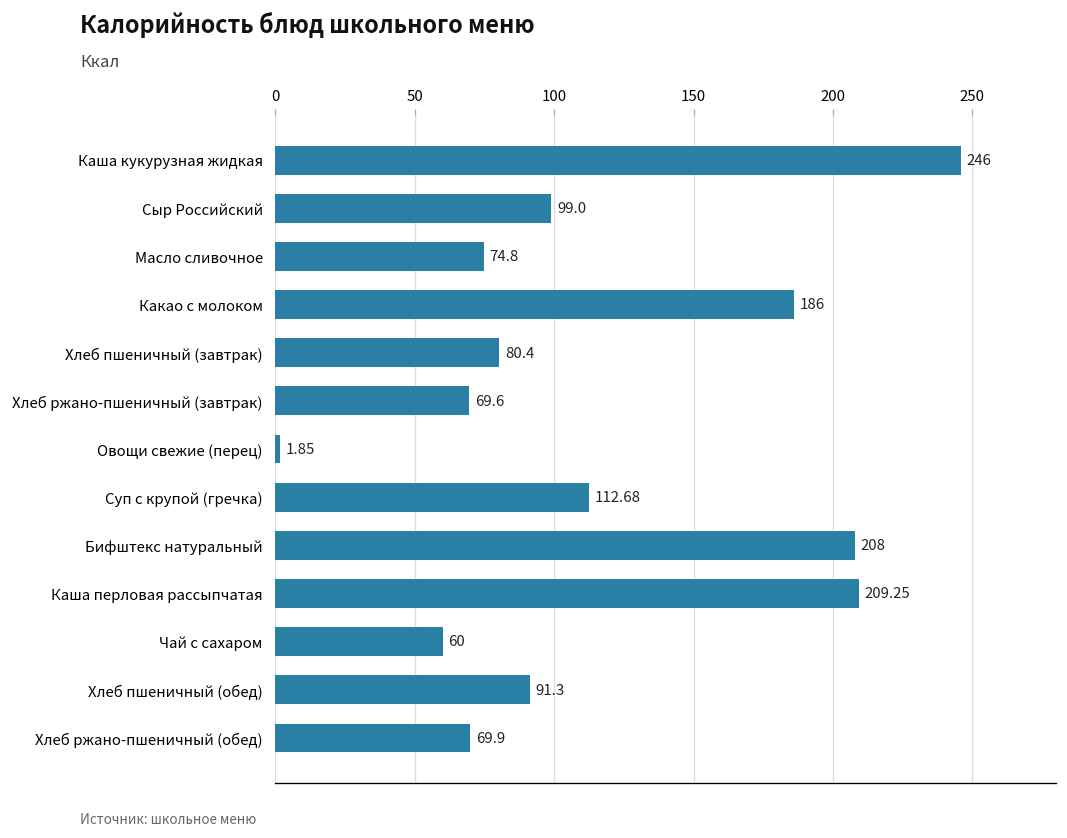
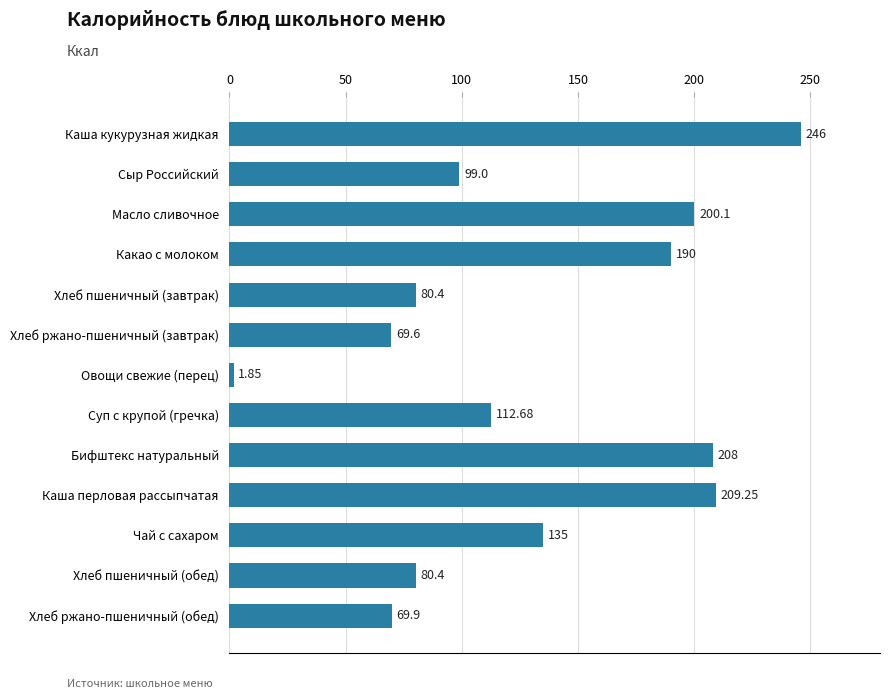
Масло сливочное: 74.8 -> 200.1
Какао с молоком: 186 -> 190
Чай с сахаром: 60 -> 135
Хлеб пшеничный (обед): 91.3 -> 80.4
